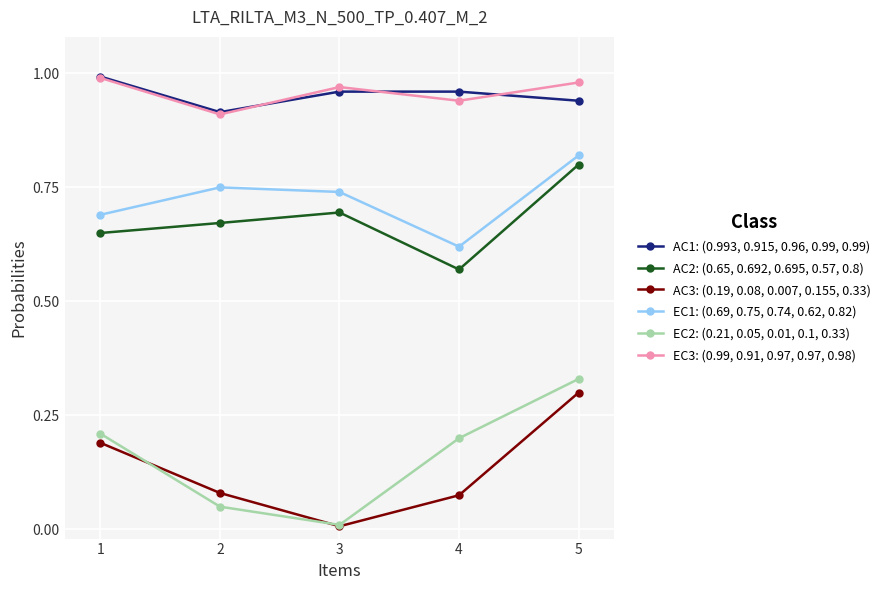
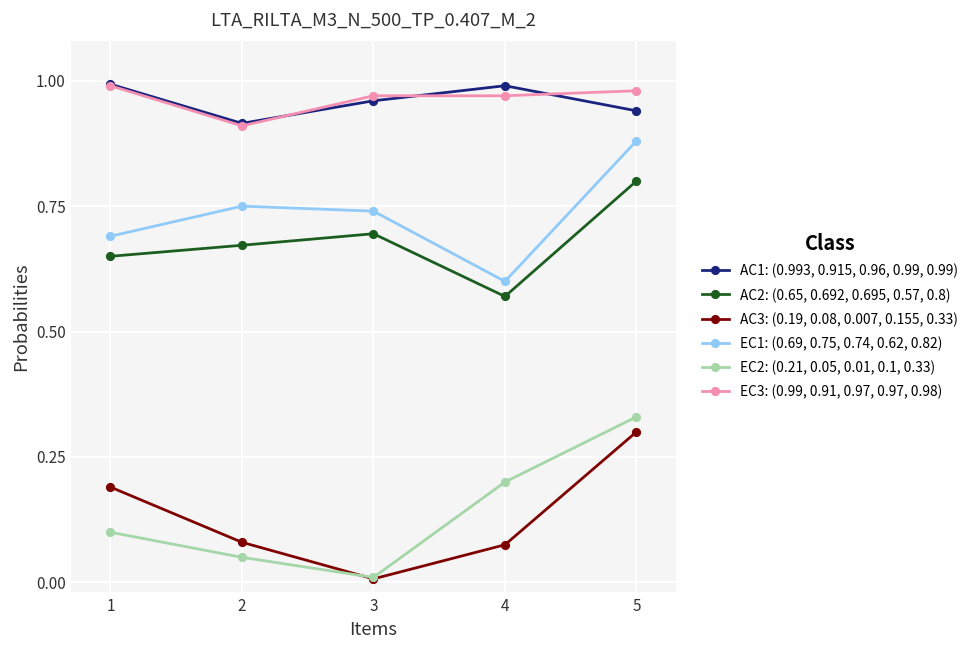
EC2: (0.21, 0.05, 0.01, 0.1, 0.33), 1: 0.21 -> 0.10
AC1: (0.993, 0.915, 0.96, 0.99, 0.99), 4: 0.96 -> 0.99
EC1: (0.69, 0.75, 0.74, 0.62, 0.82), 4: 0.62 -> 0.60
EC3: (0.99, 0.91, 0.97, 0.97, 0.98), 4: 0.94 -> 0.97
EC1: (0.69, 0.75, 0.74, 0.62, 0.82), 5: 0.82 -> 0.88
